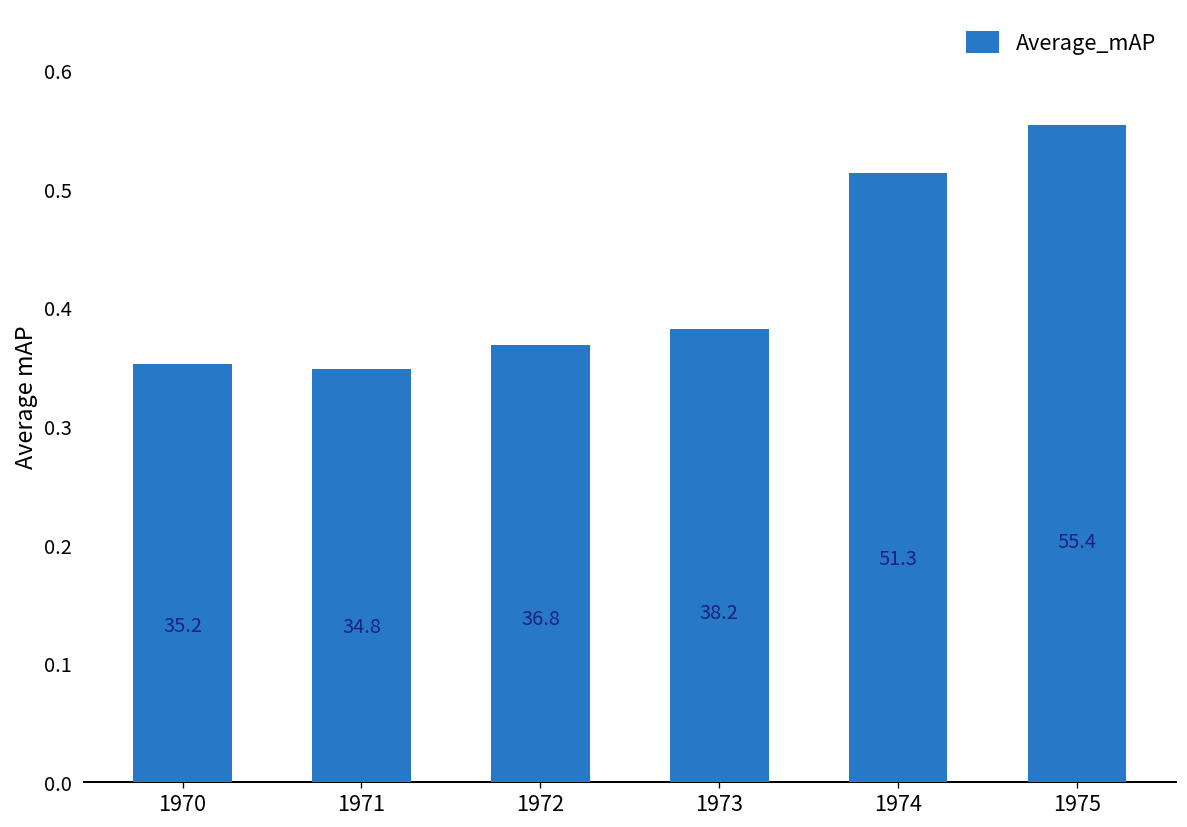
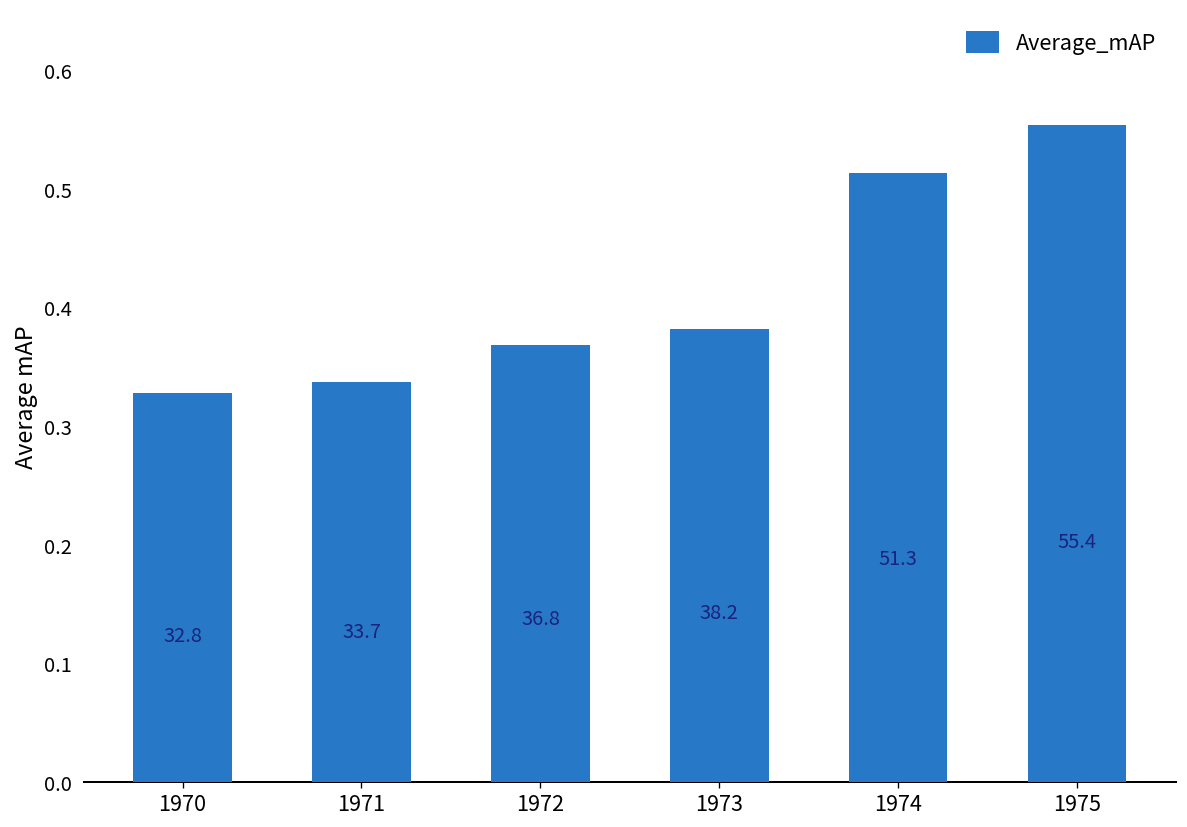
1970: 35.2 -> 32.8
1971: 34.8 -> 33.7
